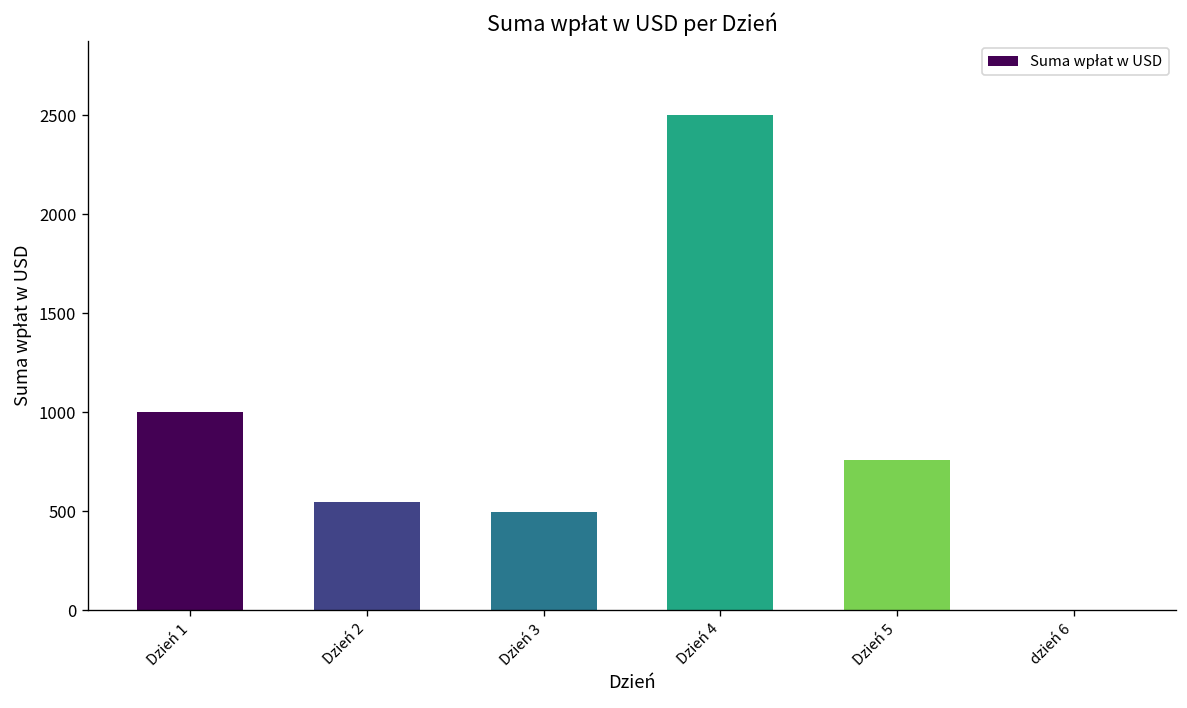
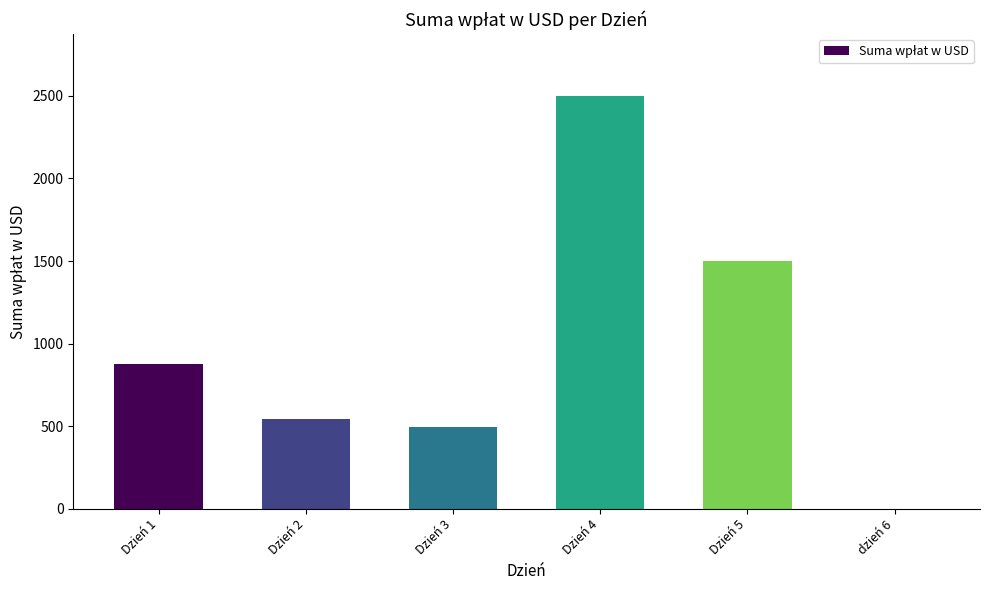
Dzień 1: 1000 -> 880
Dzień 5: 760 -> 1500
